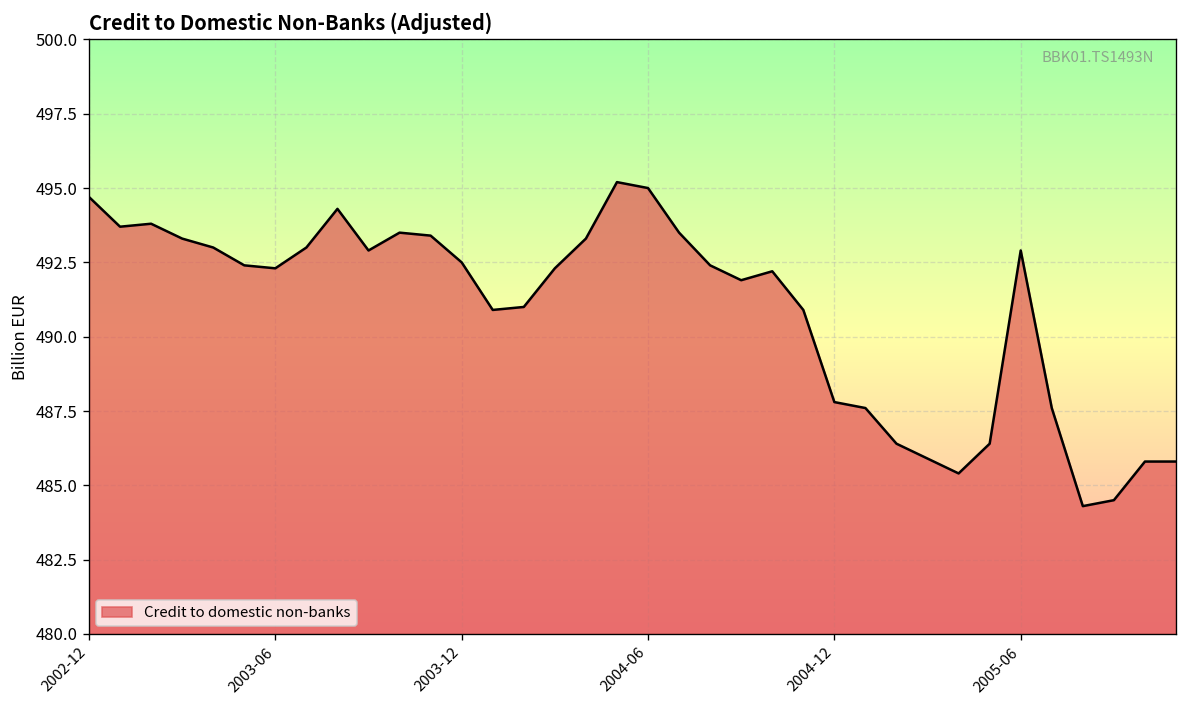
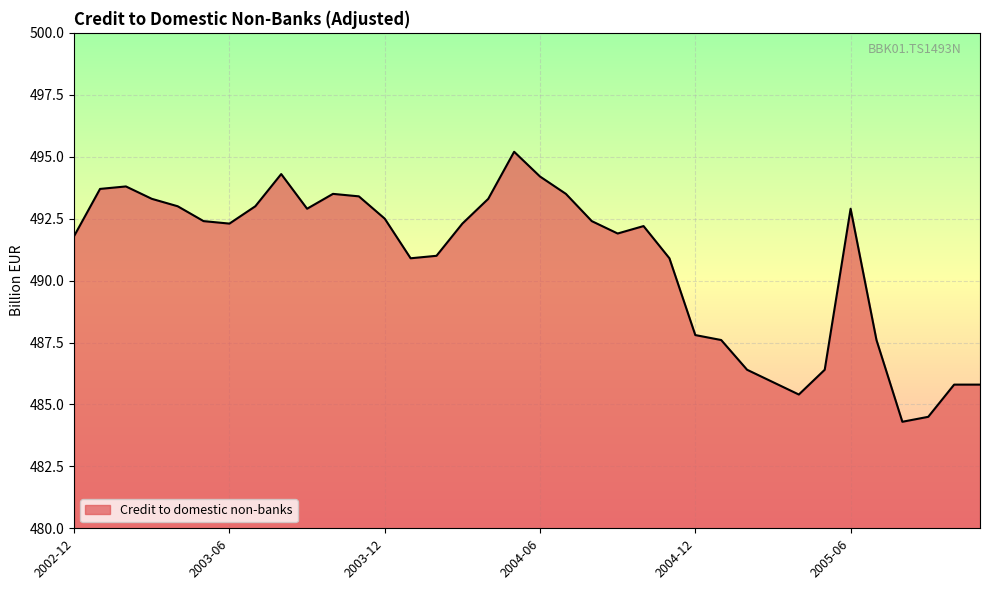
2002-12: 494.7 -> 491.8
2004-06: 495.0 -> 494.2
